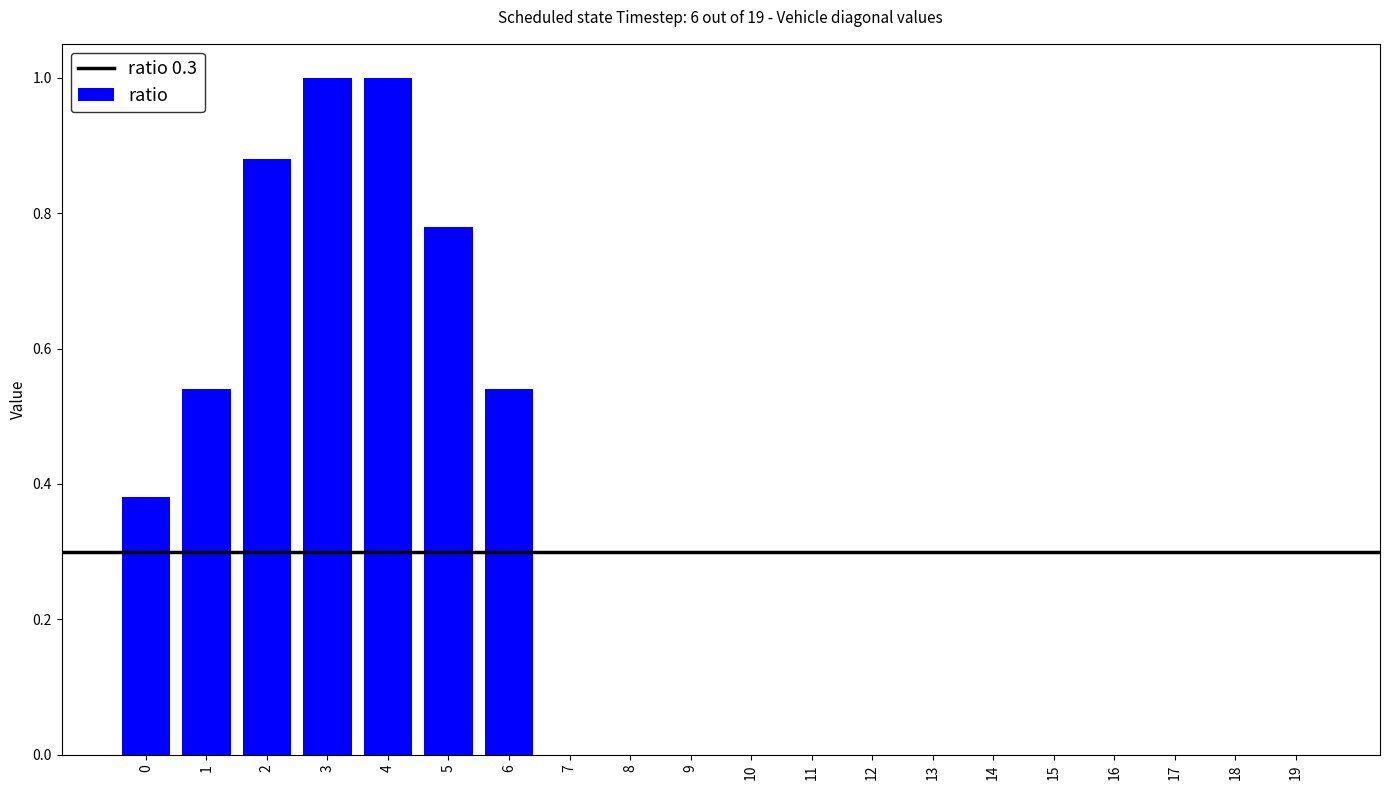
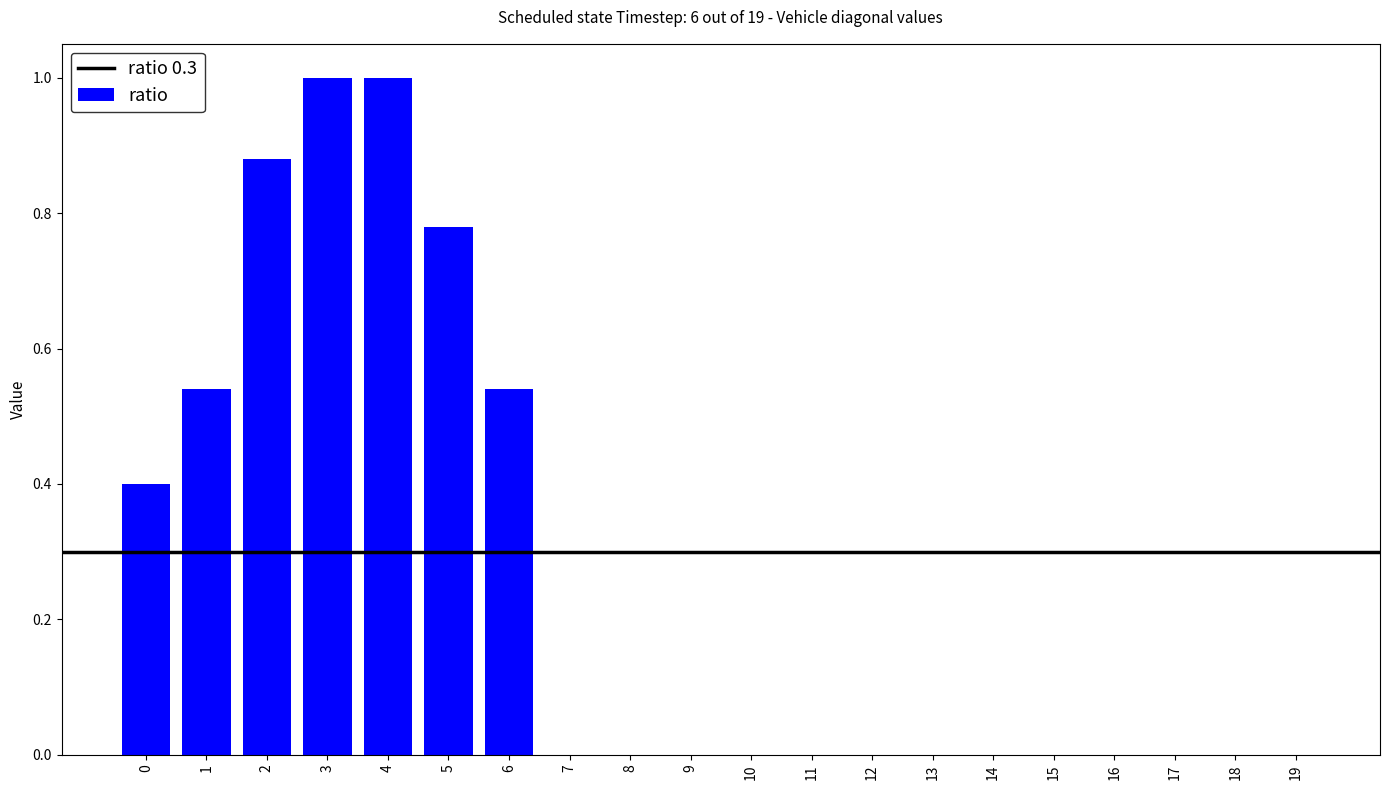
0: 0.38 -> 0.40
